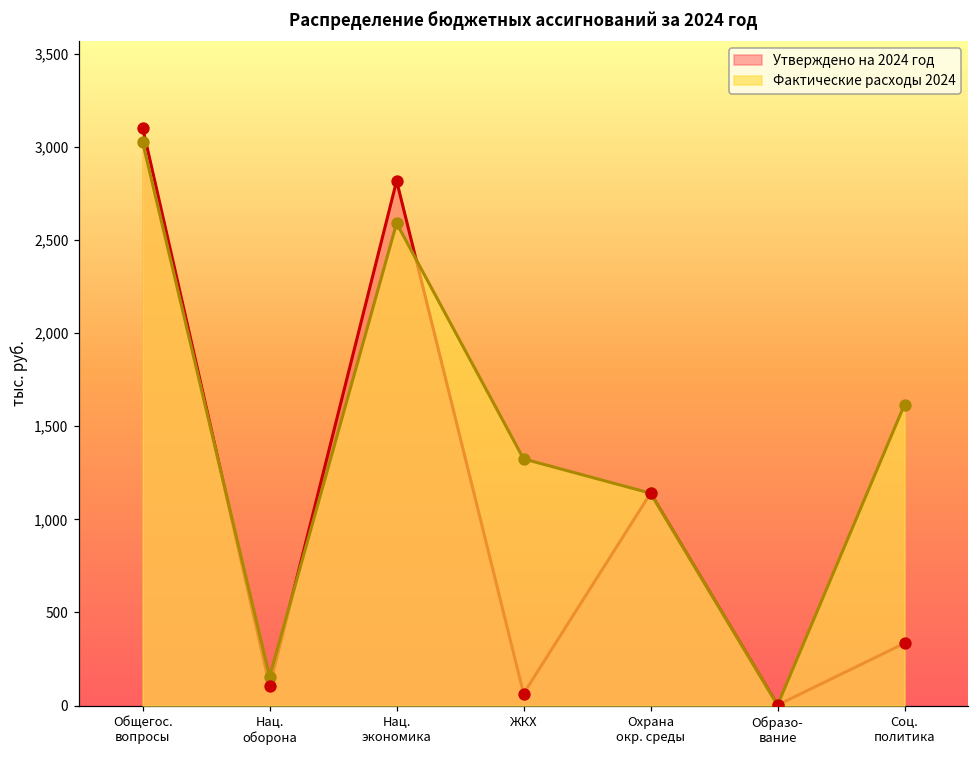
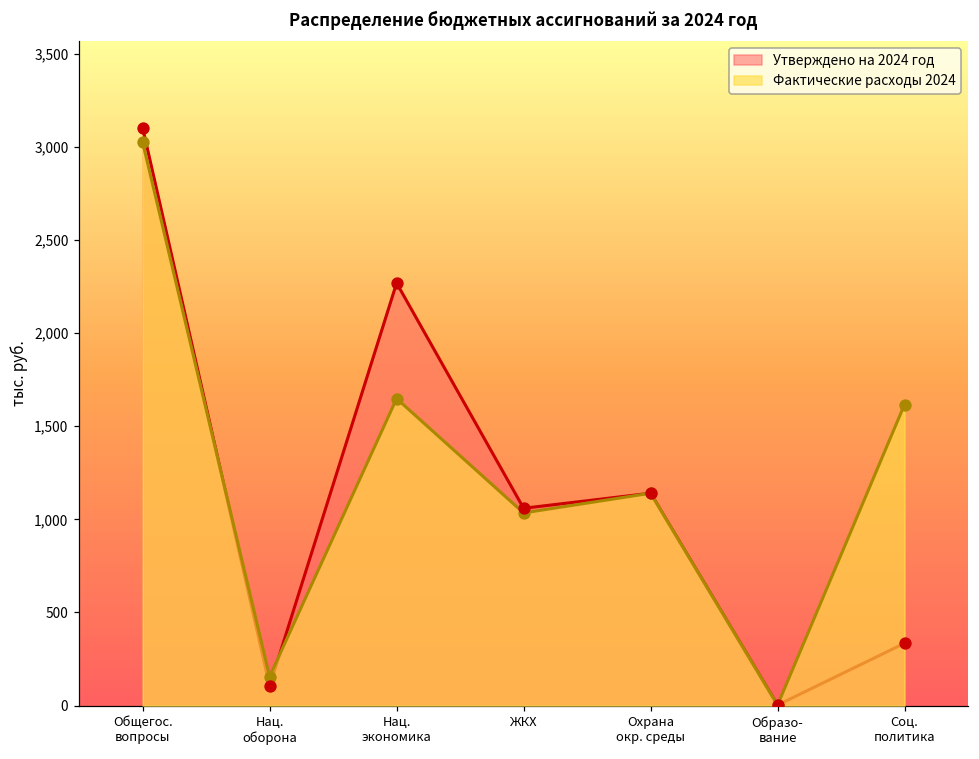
Утверждено на 2024 год, Нац. экономика: 2,820 -> 2,270
Фактические расходы 2024, Нац. экономика: 2,590 -> 1,650
Утверждено на 2024 год, ЖКХ: 60 -> 1,060
Фактические расходы 2024, ЖКХ: 1,320 -> 1,030
